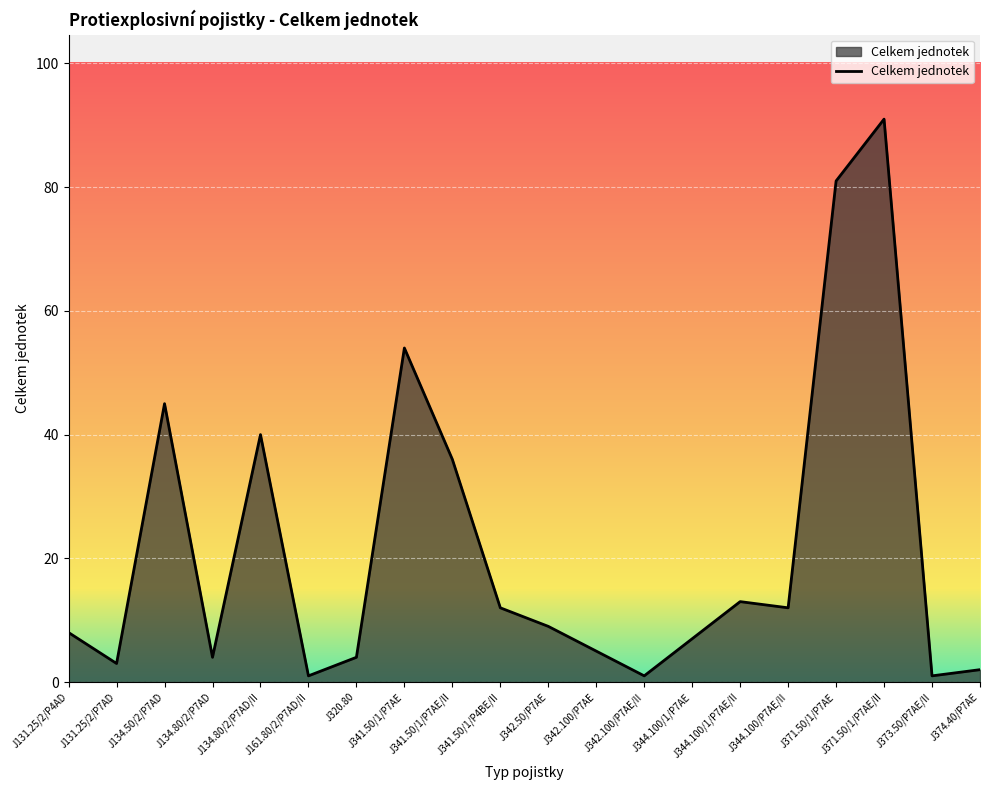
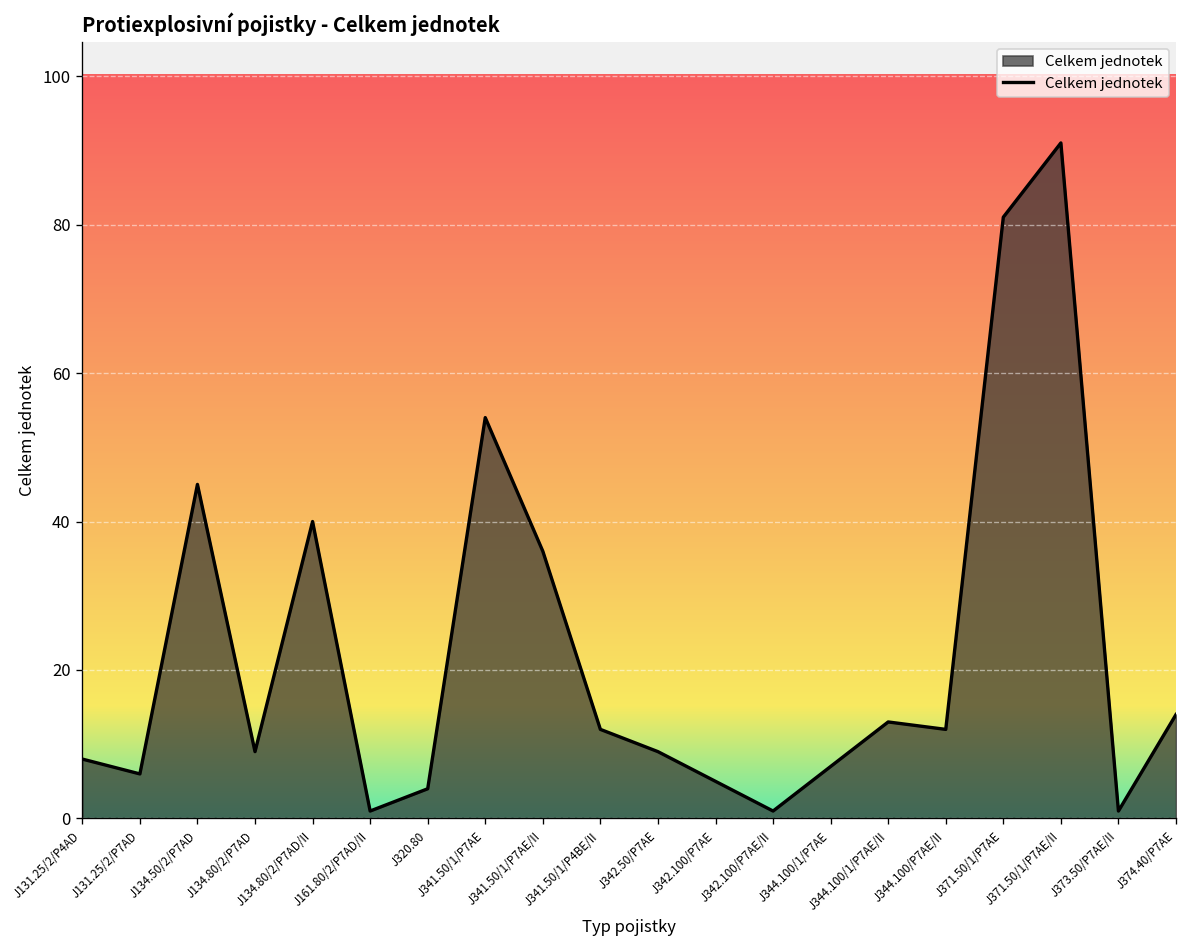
J131.25/2/P7AD: 3 -> 6
J134.80/2/P7AD: 4 -> 9
J374.40/P7AE: 2 -> 14
